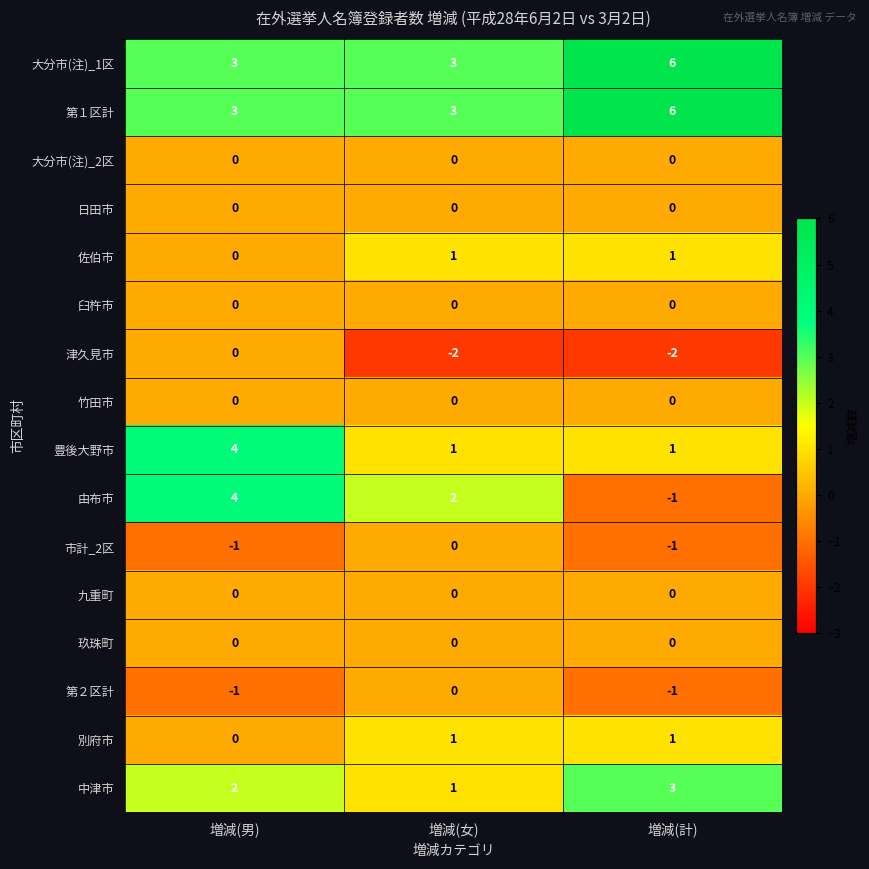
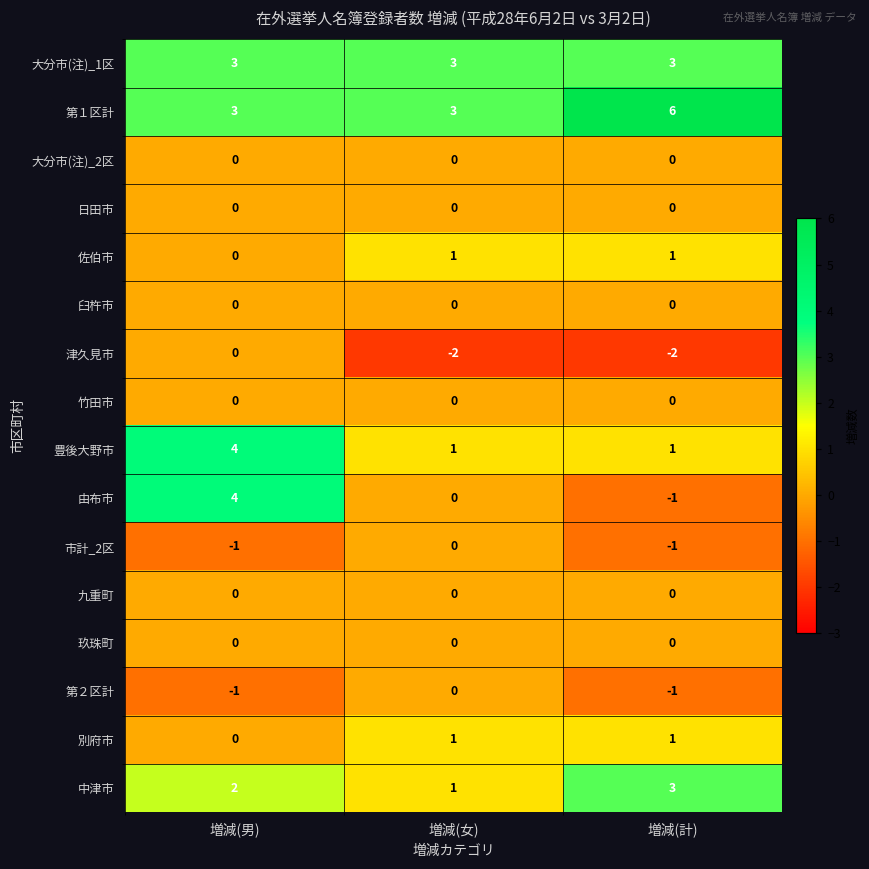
大分市(注)_1区, 増減(計): 6 -> 3
由布市, 増減(女): 2 -> 0
